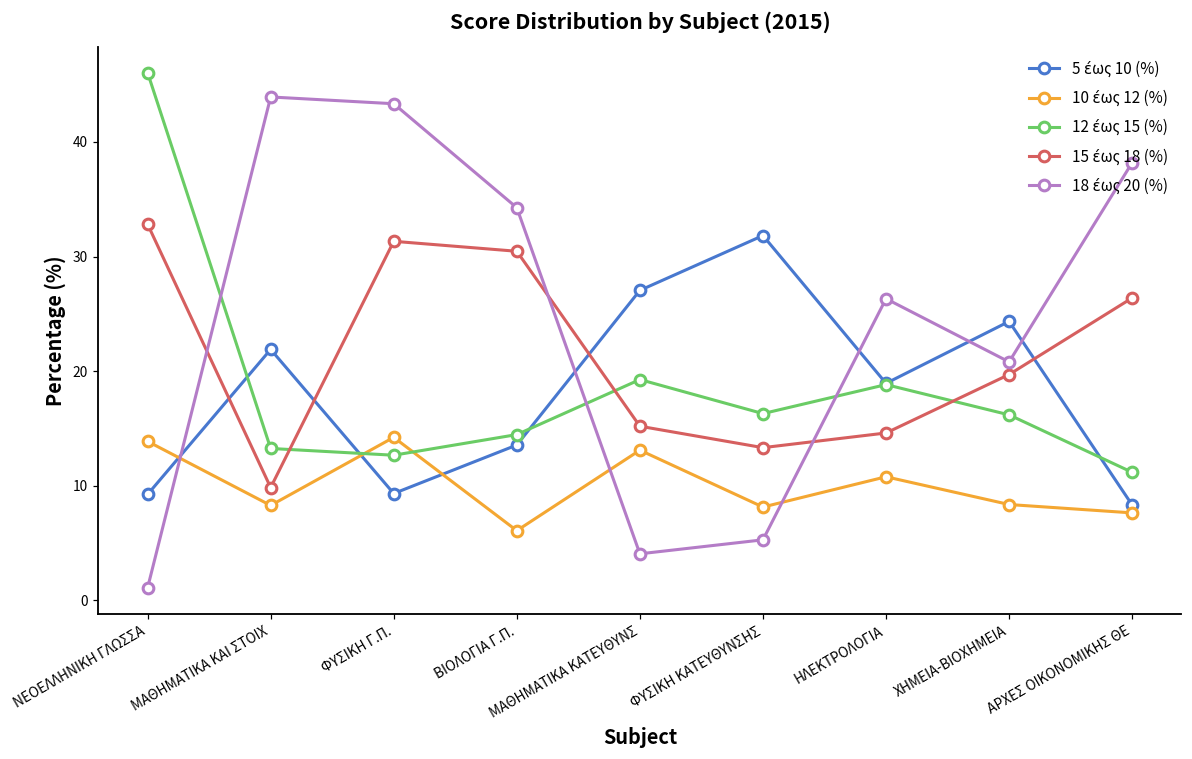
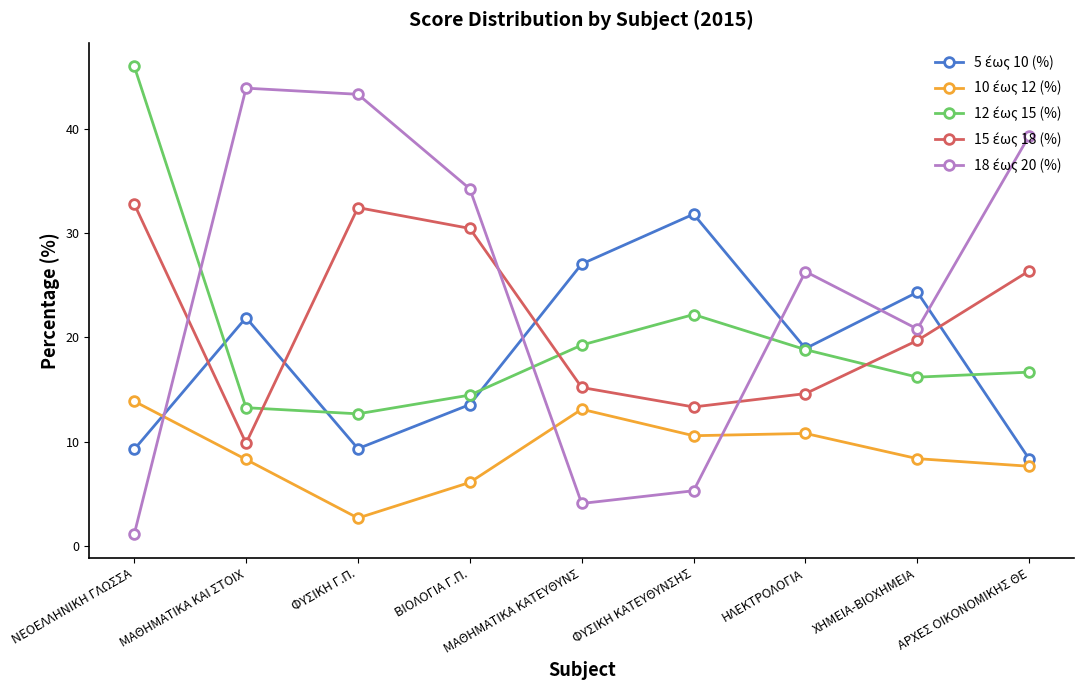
10 έως 12 (%), ΦΥΣΙΚΗ Γ.Π.: 14.2 -> 2.7
15 έως 18 (%), ΦΥΣΙΚΗ Γ.Π.: 31.3 -> 32.5
10 έως 12 (%), ΦΥΣΙΚΗ ΚΑΤΕΥΘΥΝΣΗΣ: 8.2 -> 10.6
12 έως 15 (%), ΦΥΣΙΚΗ ΚΑΤΕΥΘΥΝΣΗΣ: 16.3 -> 22.2
12 έως 15 (%), ΑΡΧΕΣ ΟΙΚΟΝΟΜΙΚΗΣ ΘΕ: 11.2 -> 16.7
18 έως 20 (%), ΑΡΧΕΣ ΟΙΚΟΝΟΜΙΚΗΣ ΘΕ: 38.2 -> 39.4
